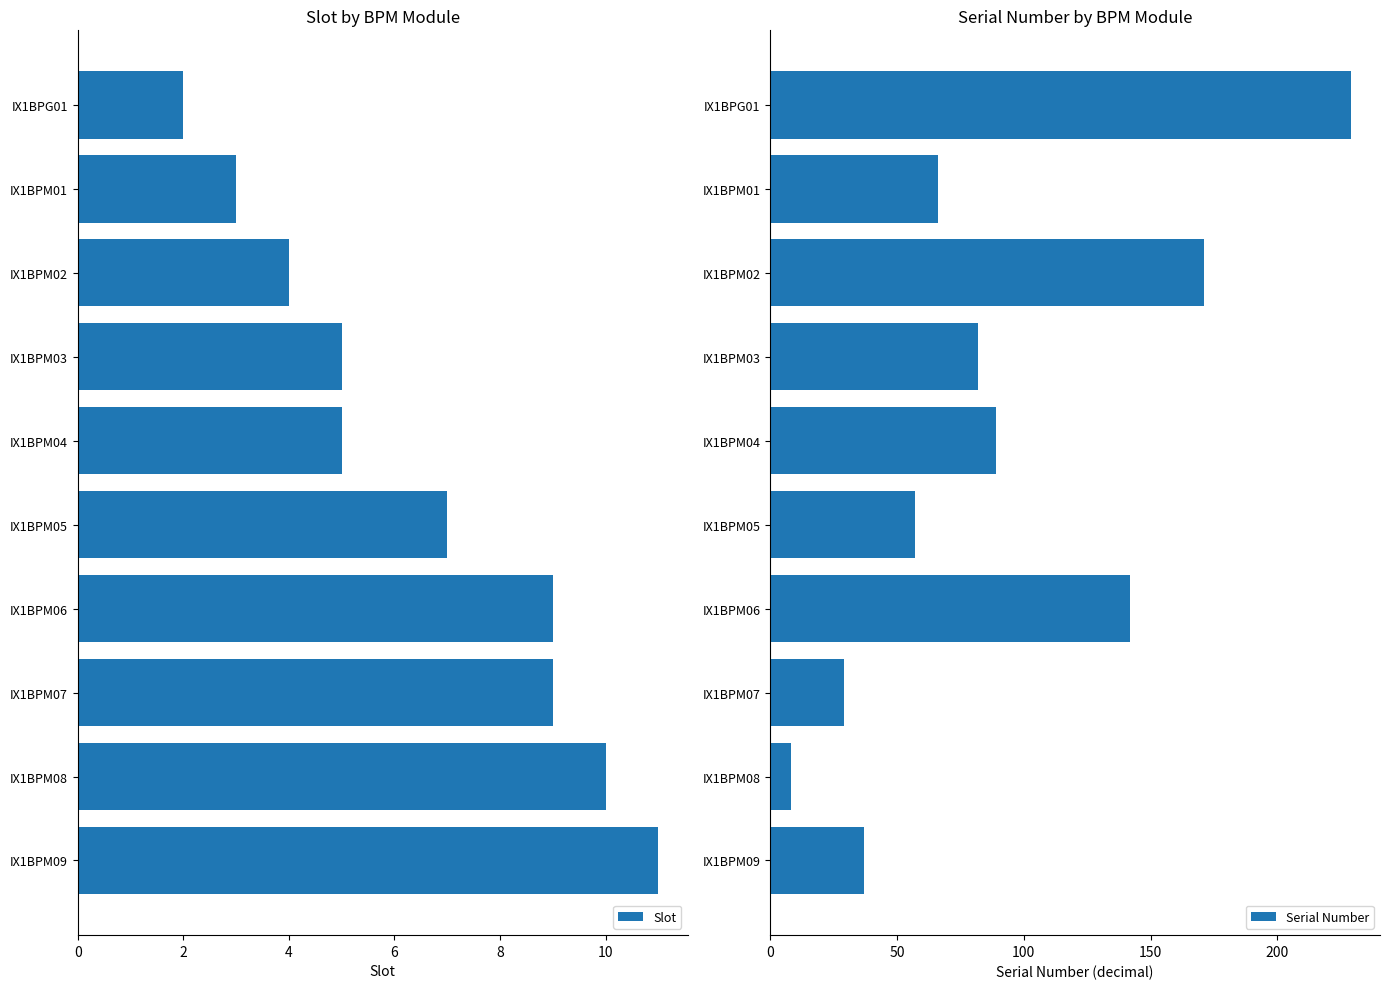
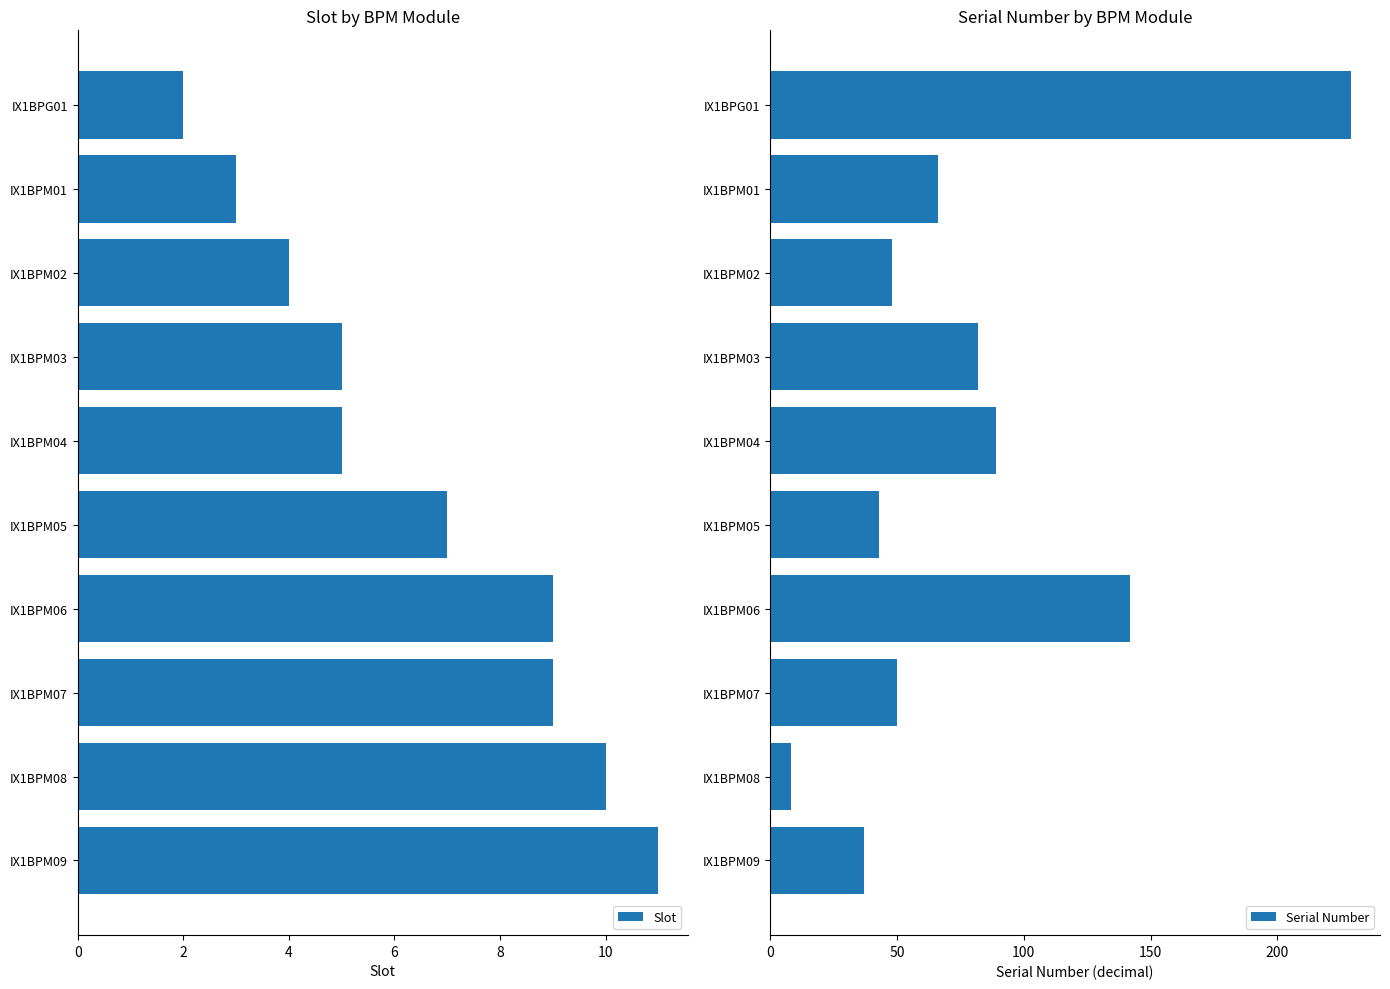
Serial Number by BPM Module, IX1BPM02: 171 -> 48
Serial Number by BPM Module, IX1BPM05: 57 -> 43
Serial Number by BPM Module, IX1BPM07: 29 -> 50
